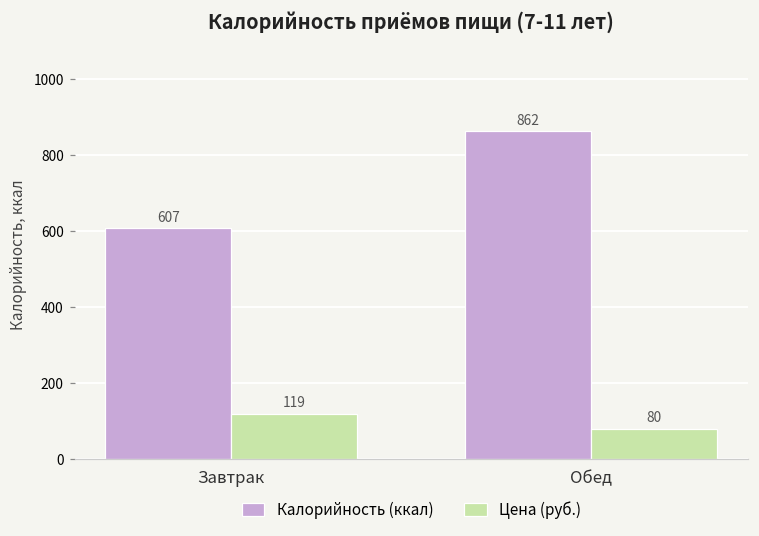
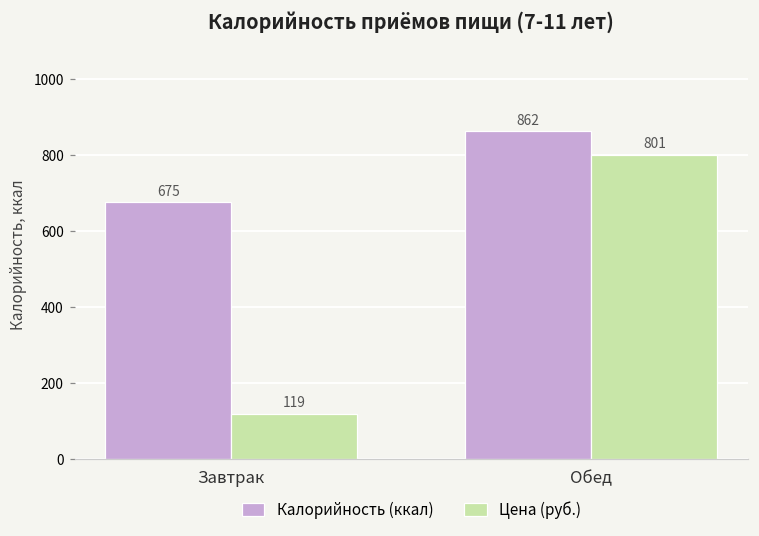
Калорийность (ккал), Завтрак: 607 -> 675
Цена (руб.), Обед: 80 -> 801
